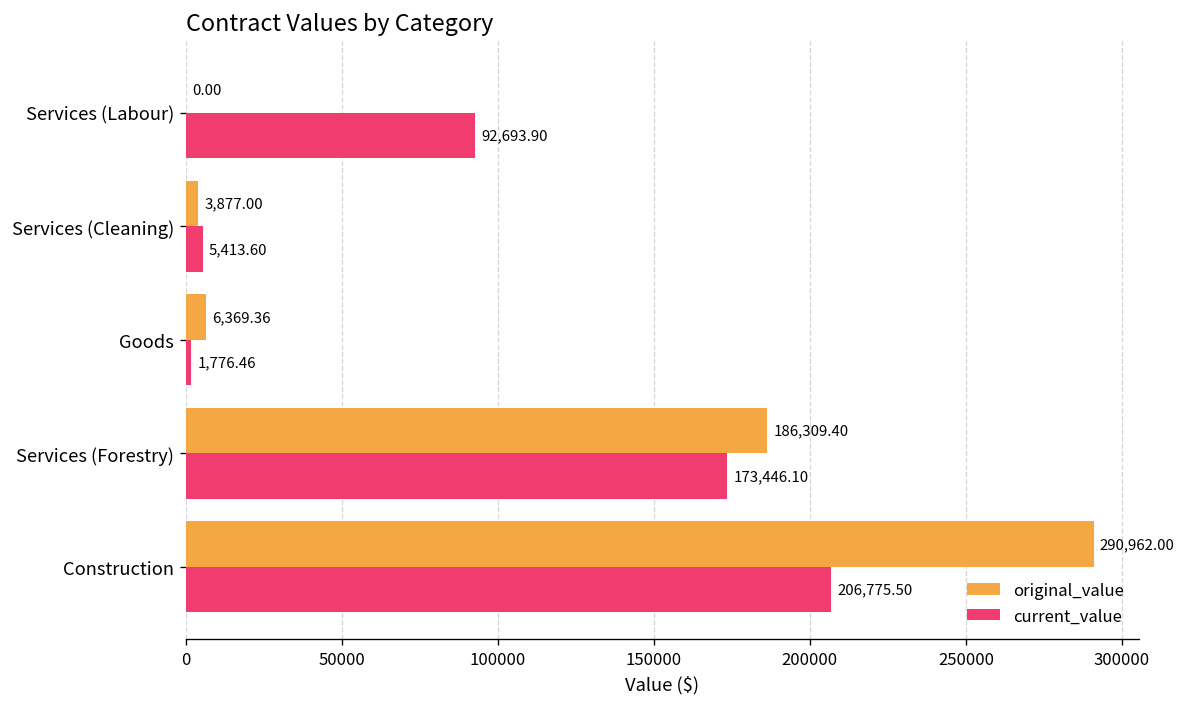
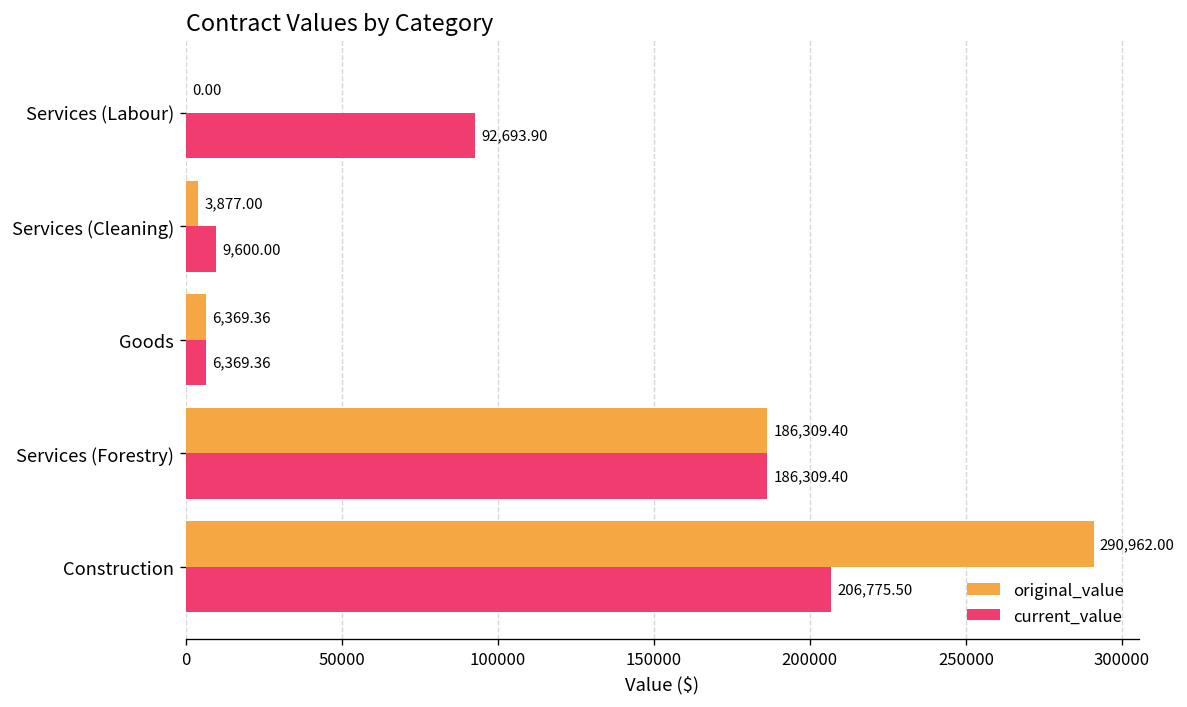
current_value, Services (Cleaning): 5,413.60 -> 9,600.00
current_value, Goods: 1,776.46 -> 6,369.36
current_value, Services (Forestry): 173,446.10 -> 186,309.40
